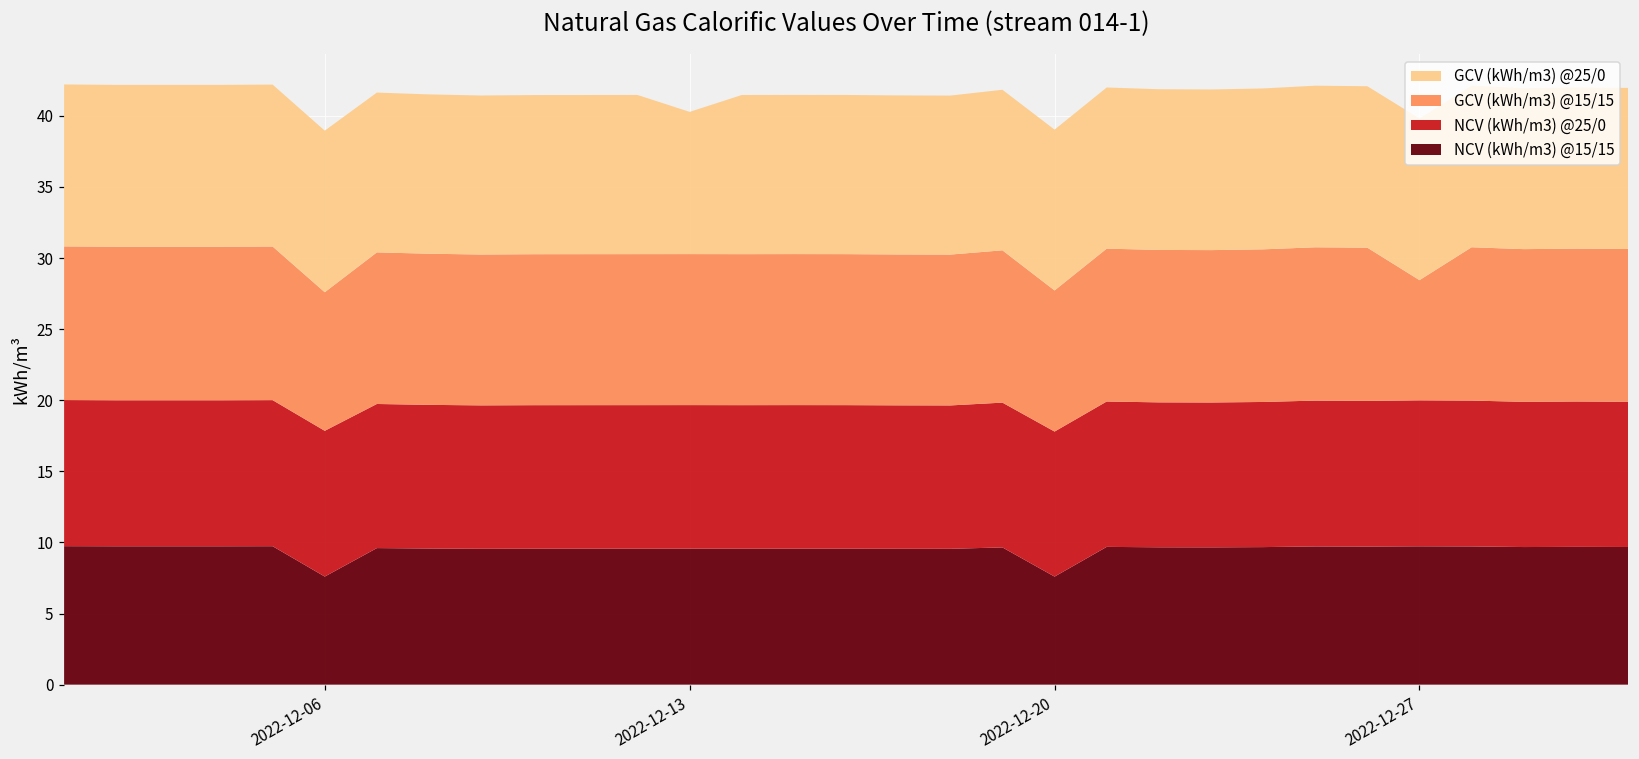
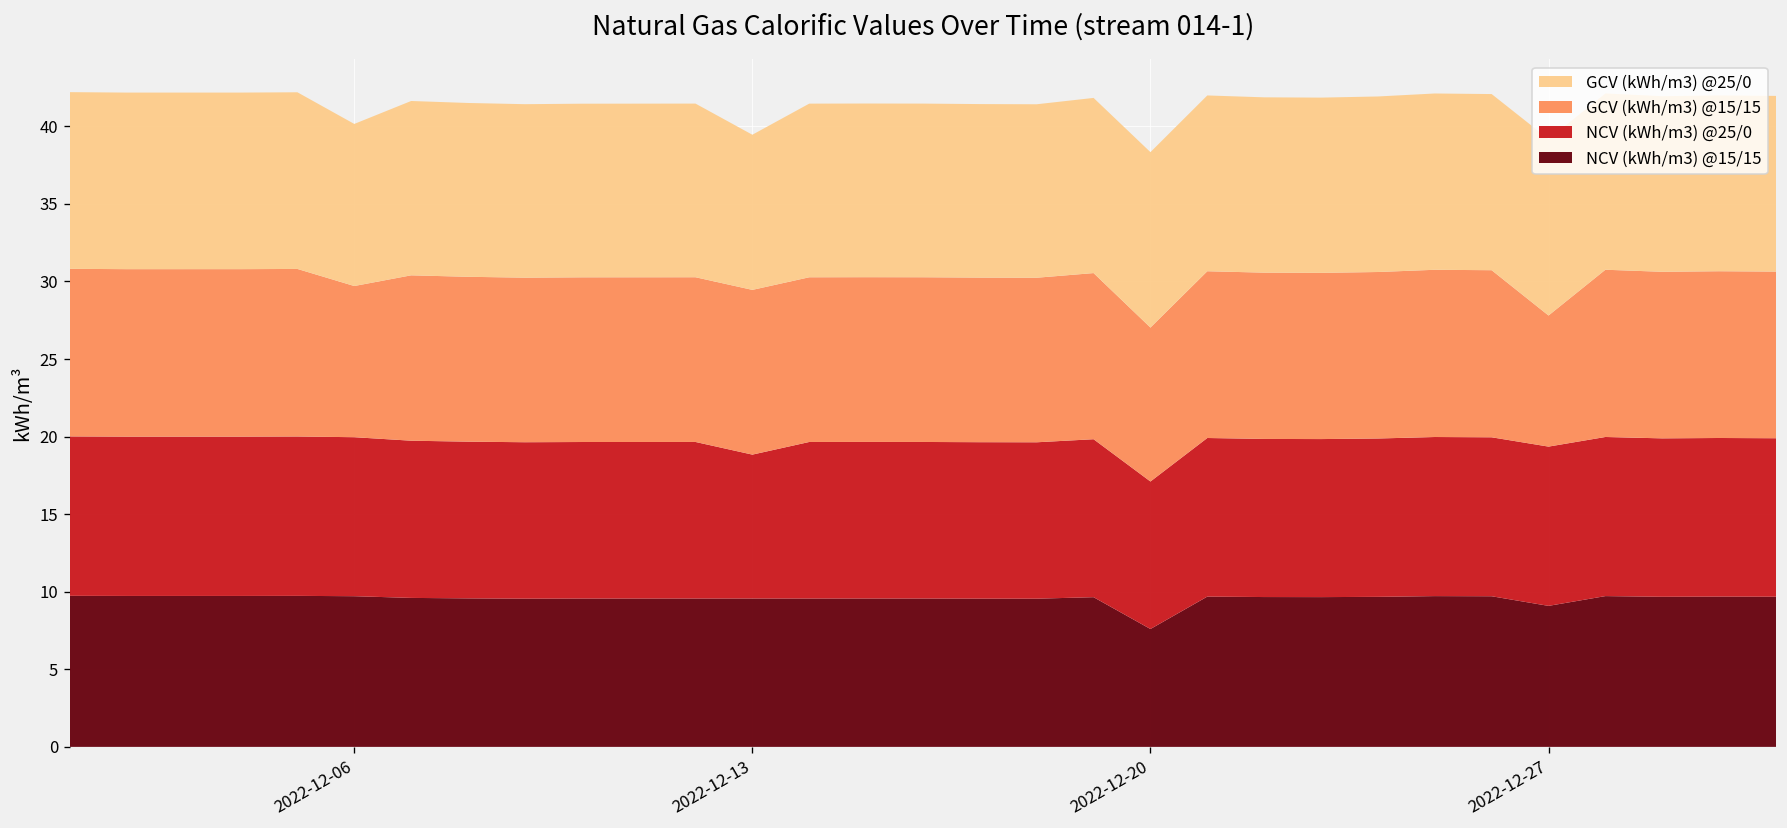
NCV (kWh/m3) @15/15, 2022-12-06: 7.6 -> 9.7
GCV (kWh/m3) @25/0, 2022-12-06: 11.4 -> 10.4
NCV (kWh/m3) @25/0, 2022-12-13: 10.1 -> 9.3
NCV (kWh/m3) @25/0, 2022-12-20: 10.2 -> 9.5
NCV (kWh/m3) @15/15, 2022-12-27: 9.7 -> 9.1
